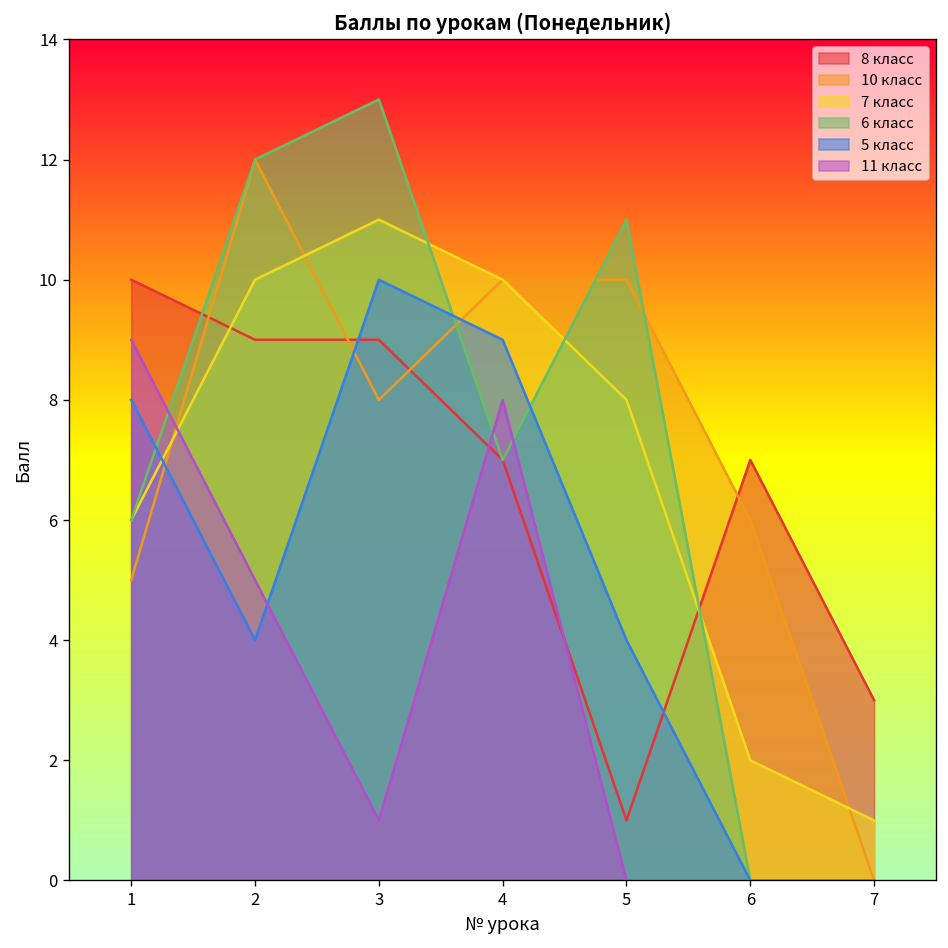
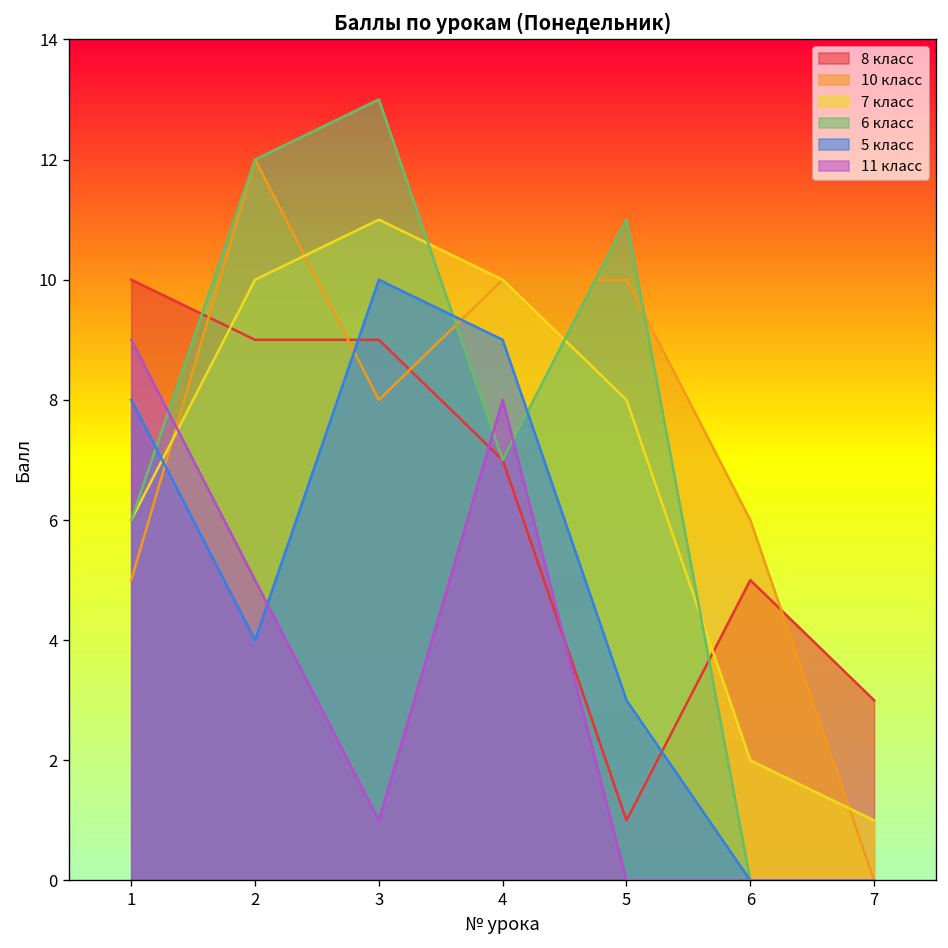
5 класс, 5: 4 -> 3
8 класс, 6: 7 -> 5
